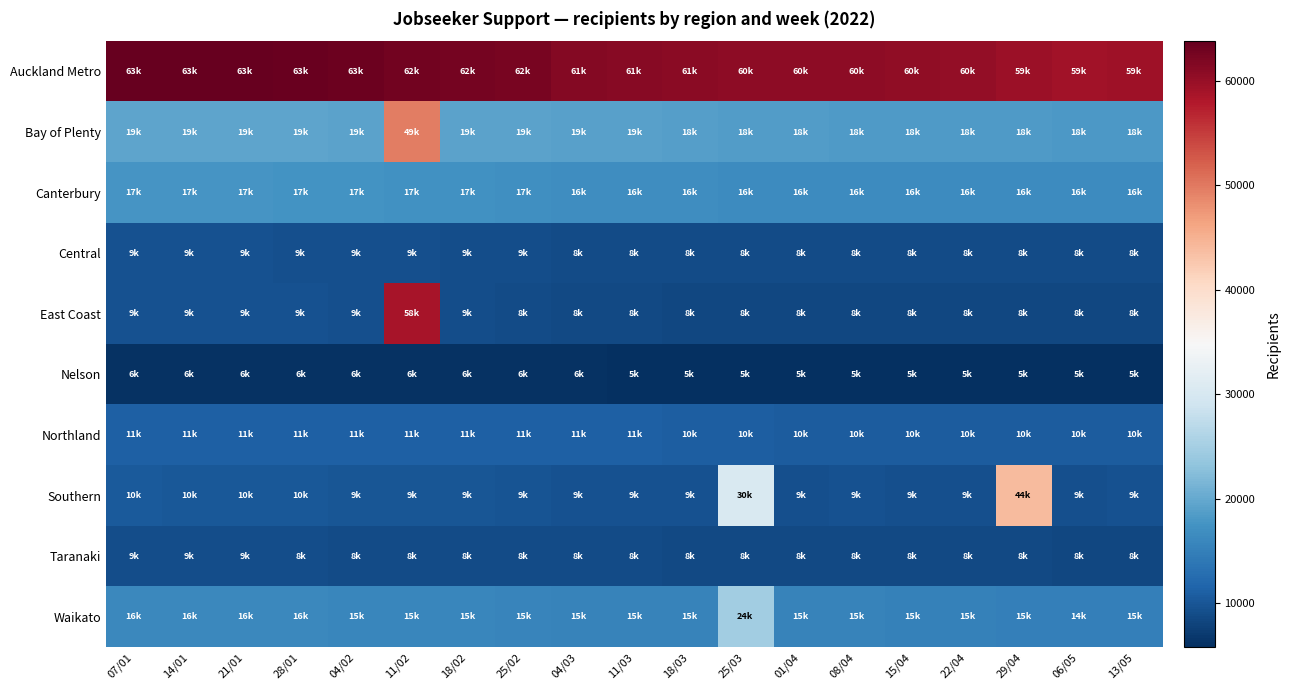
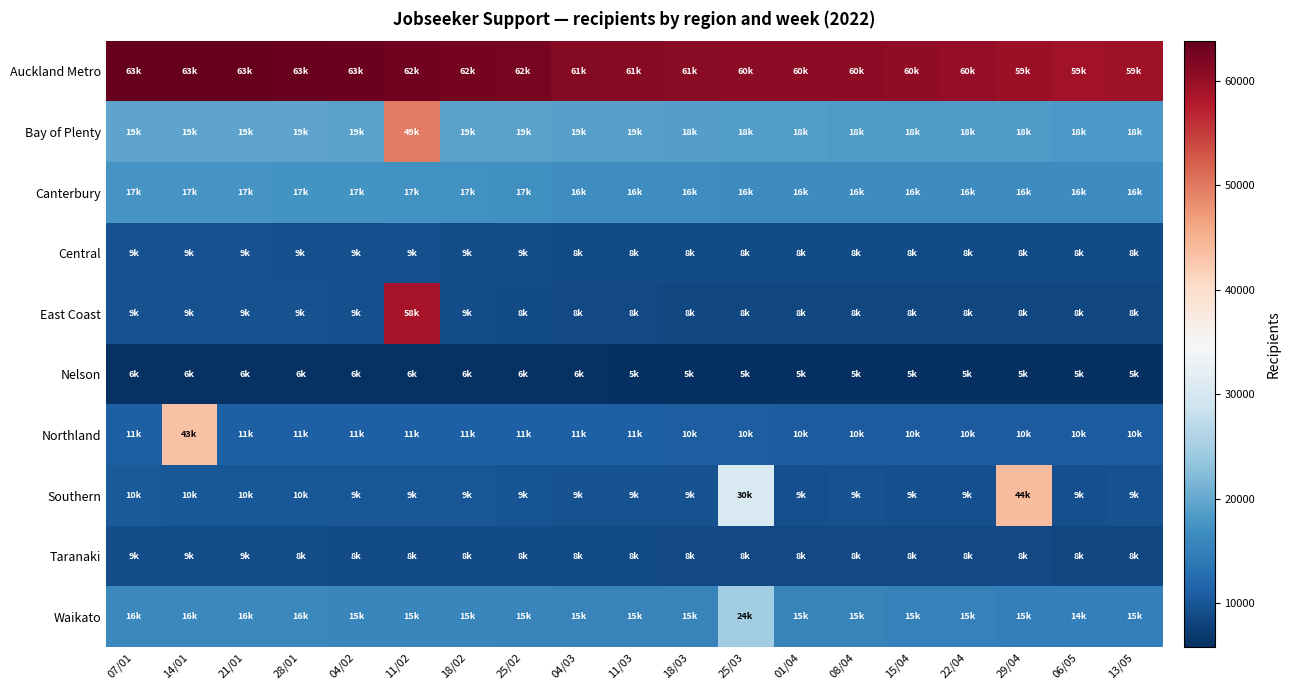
Northland, 14/01: 11k -> 43k
